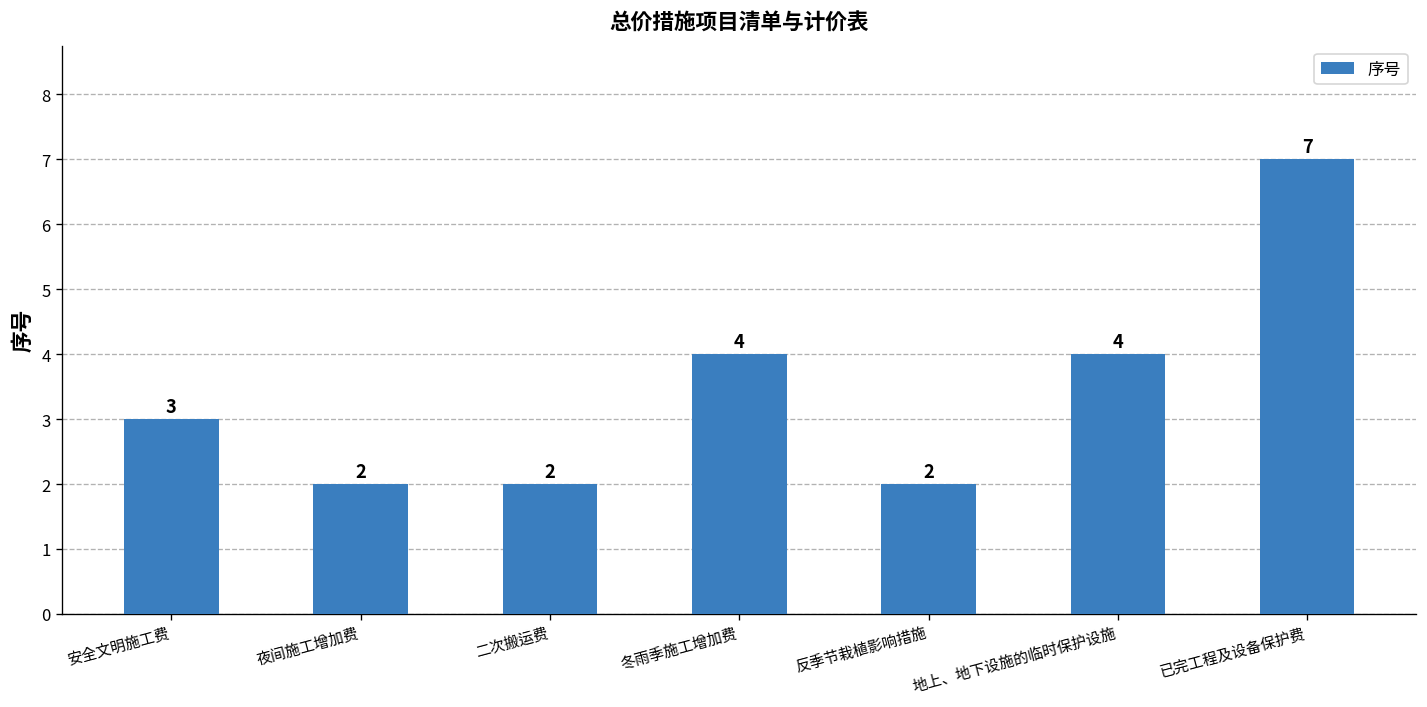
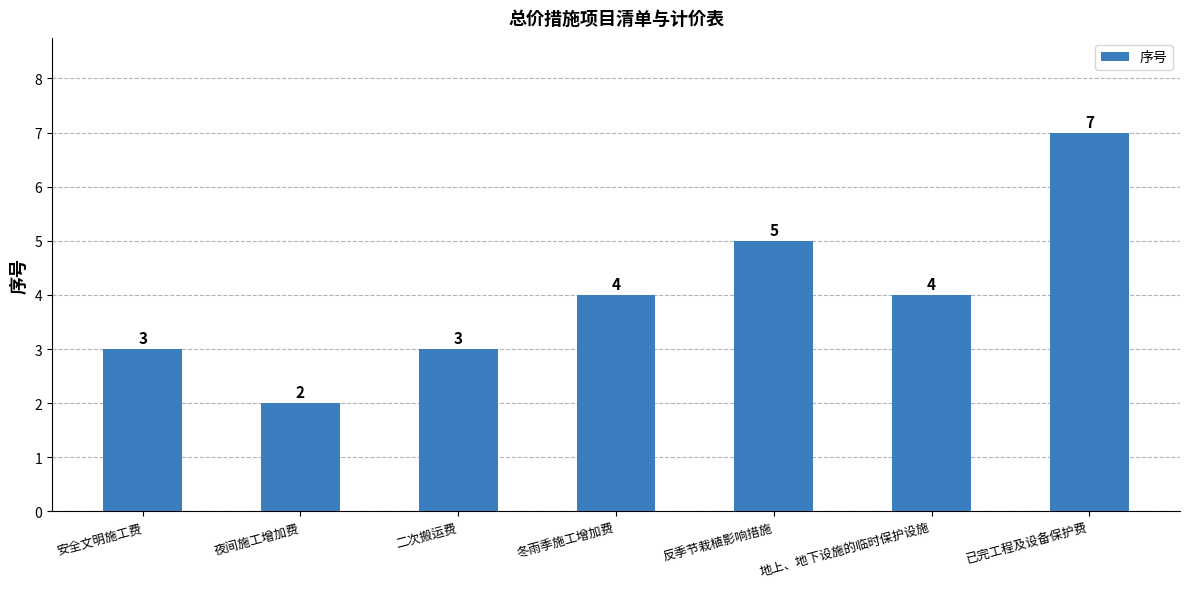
二次搬运费: 2 -> 3
反季节栽植影响措施: 2 -> 5
